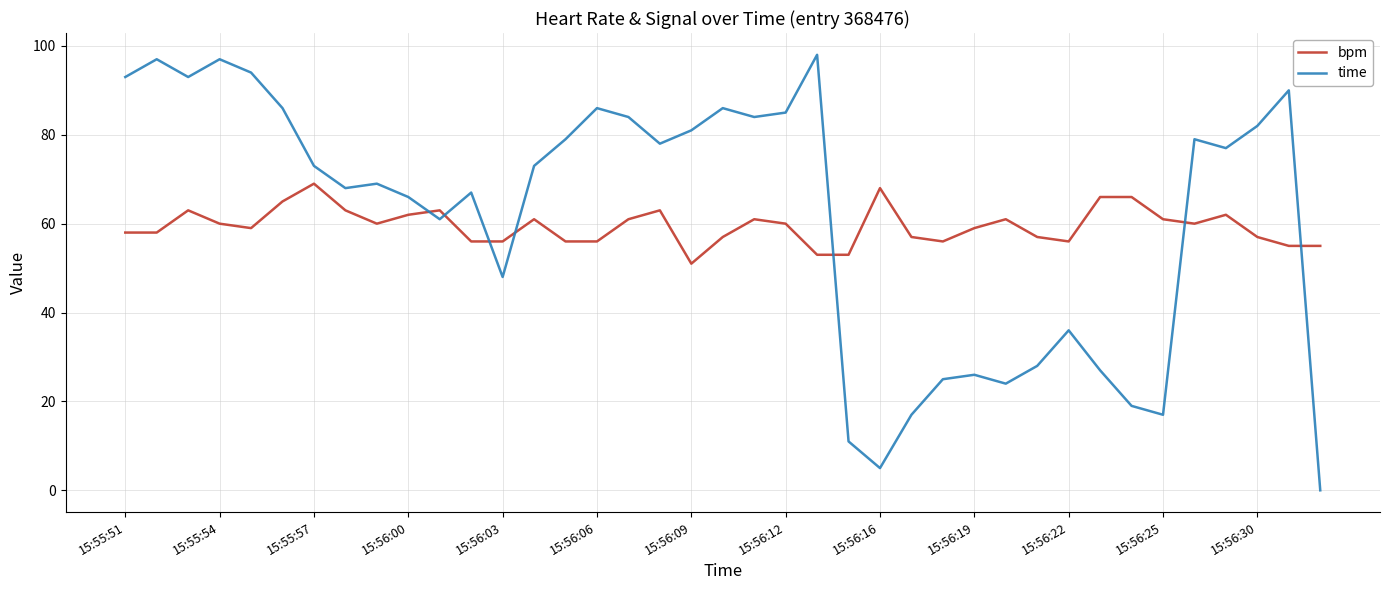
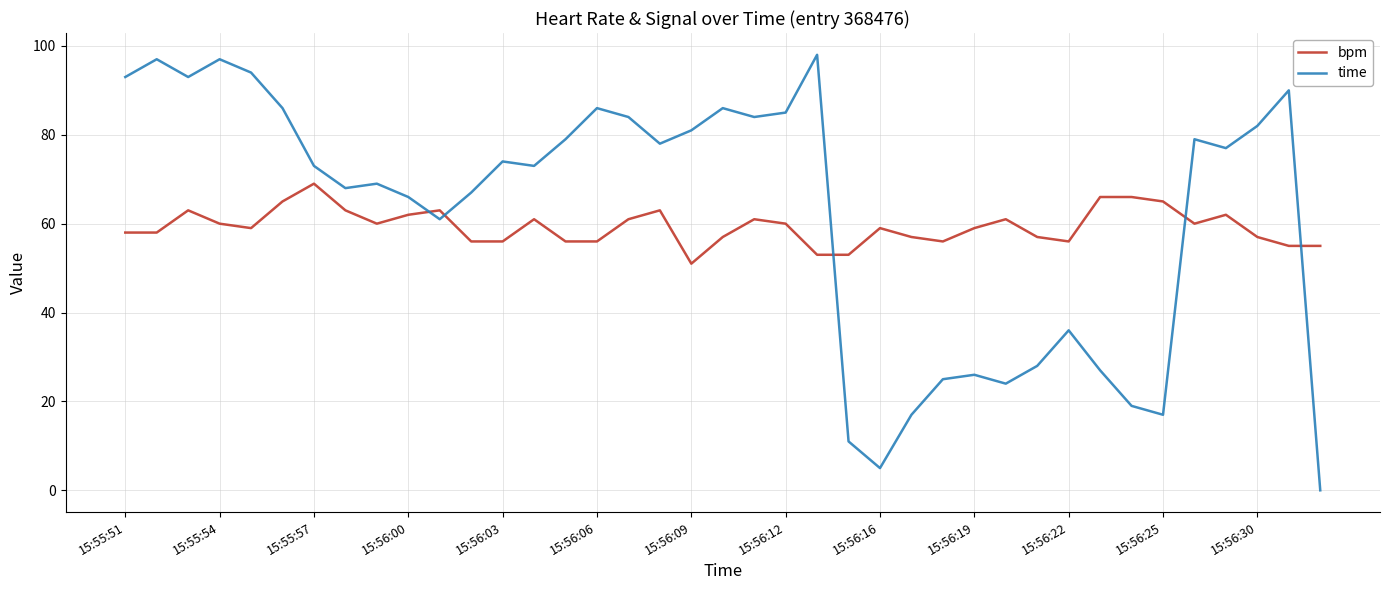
time, 15:56:03: 48 -> 74
bpm, 15:56:16: 68 -> 59
bpm, 15:56:25: 61 -> 65
